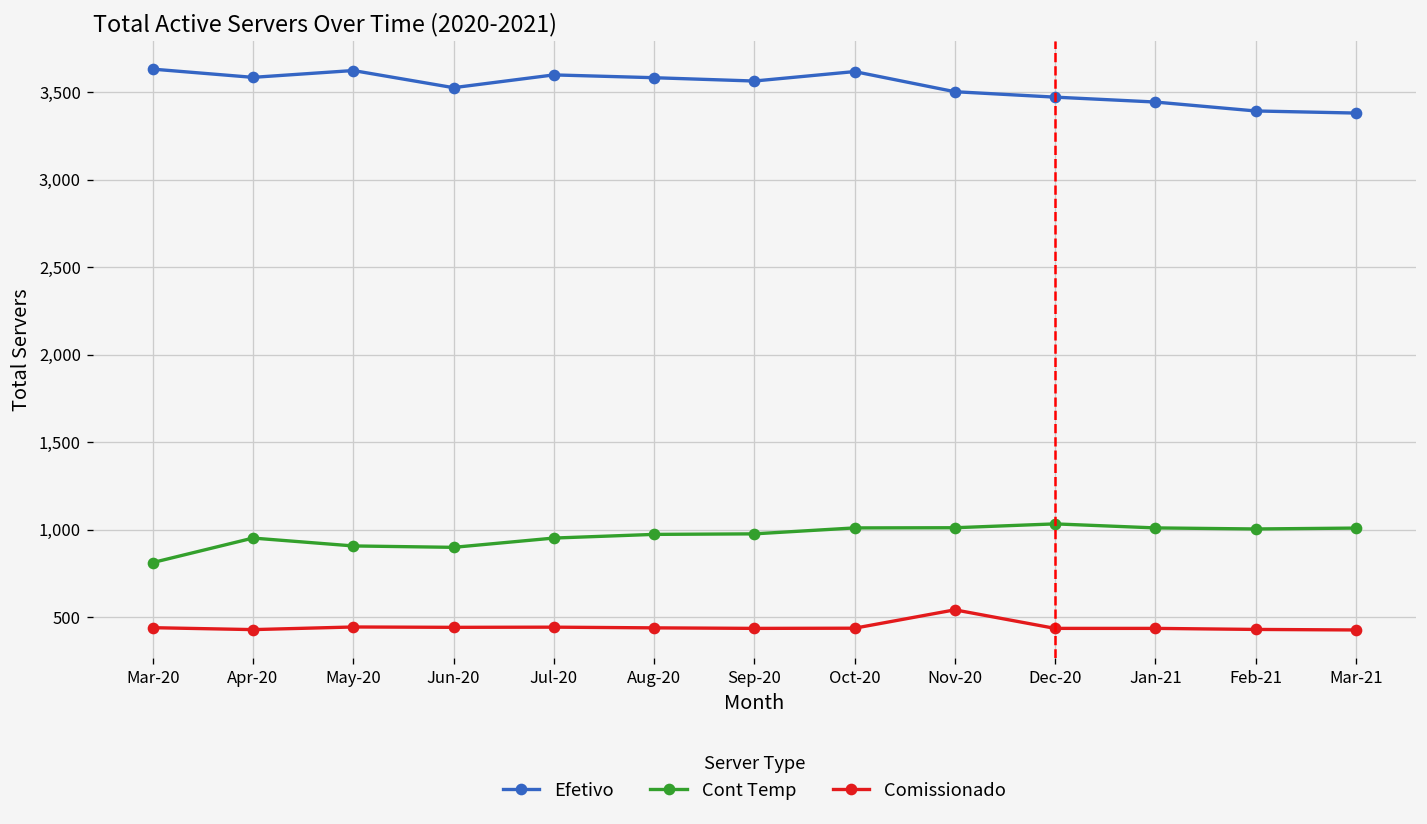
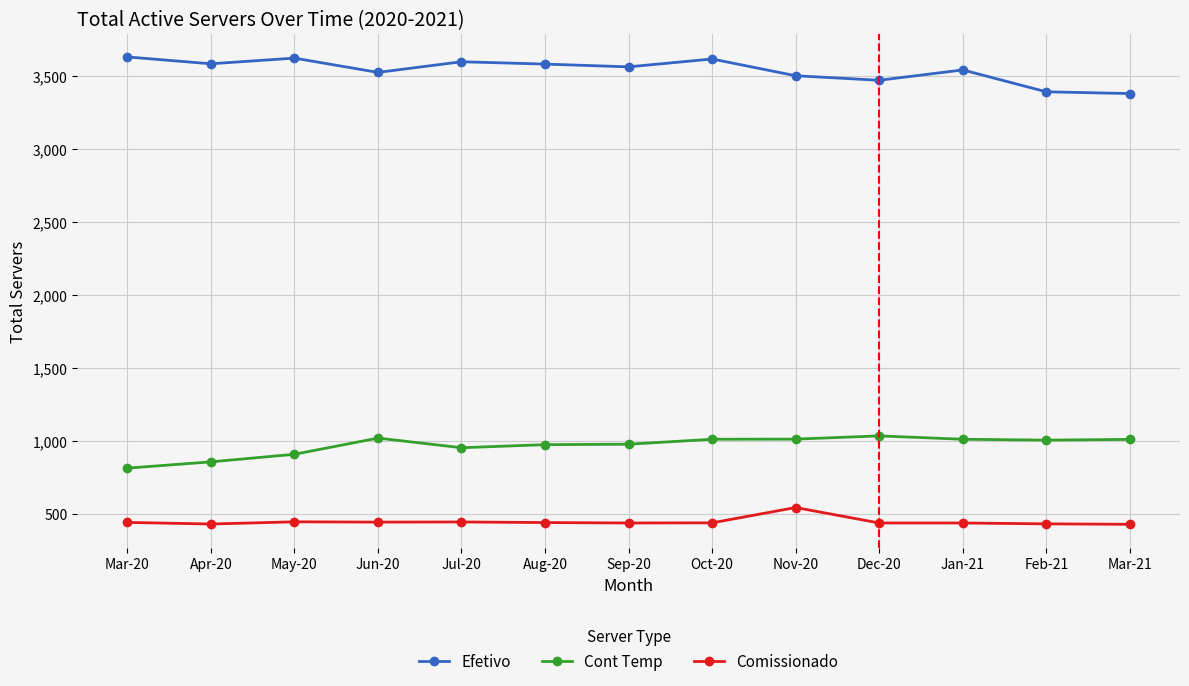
Cont Temp, Apr-20: 950 -> 860
Cont Temp, Jun-20: 900 -> 1,020
Efetivo, Jan-21: 3,440 -> 3,540
